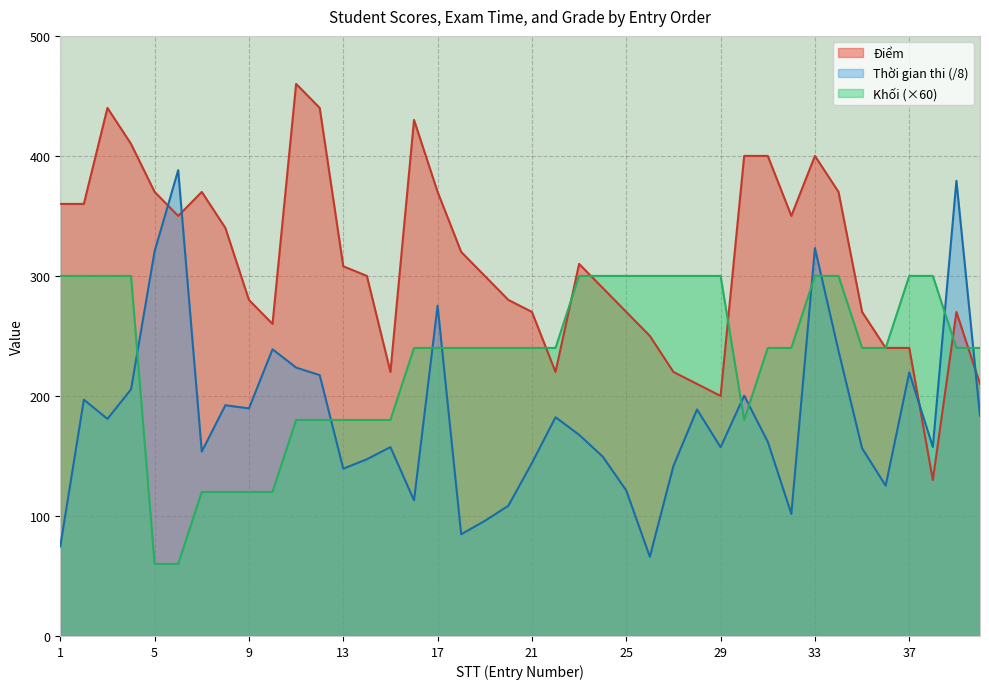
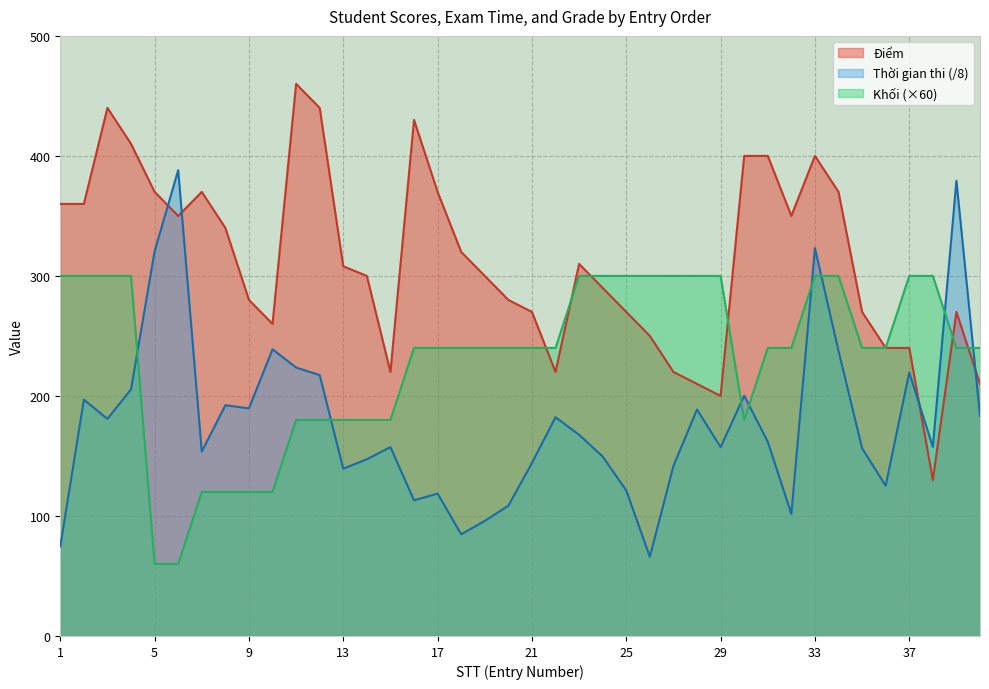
Thời gian thi (/8), 17: 275 -> 119
